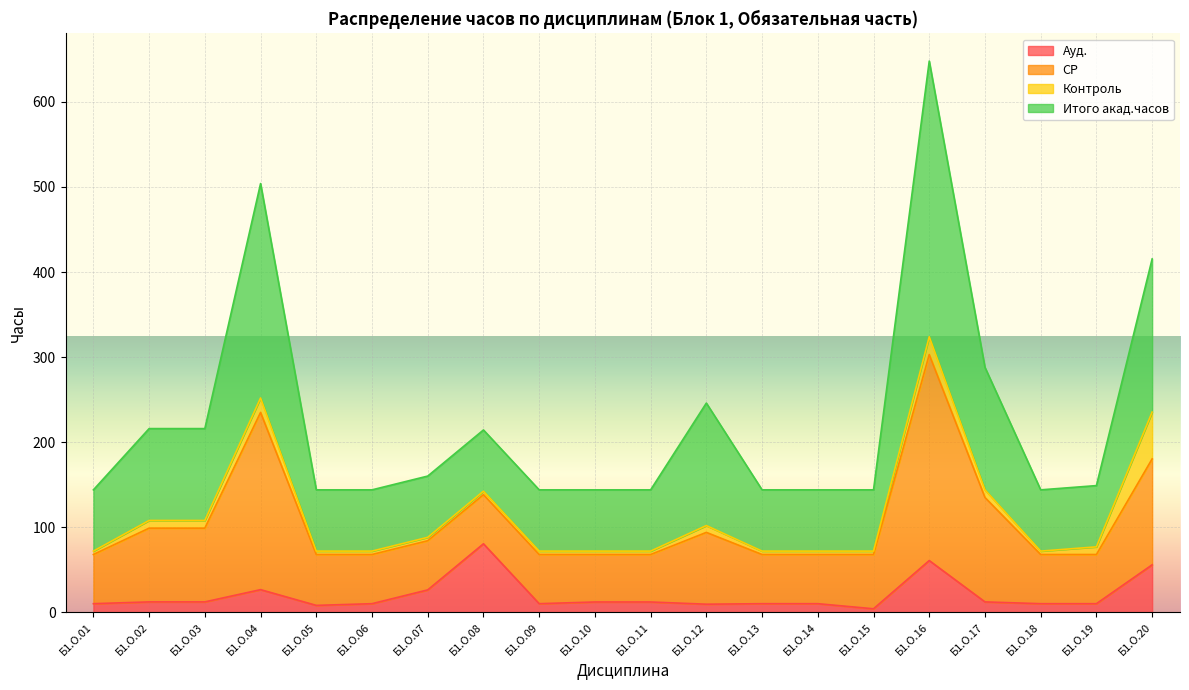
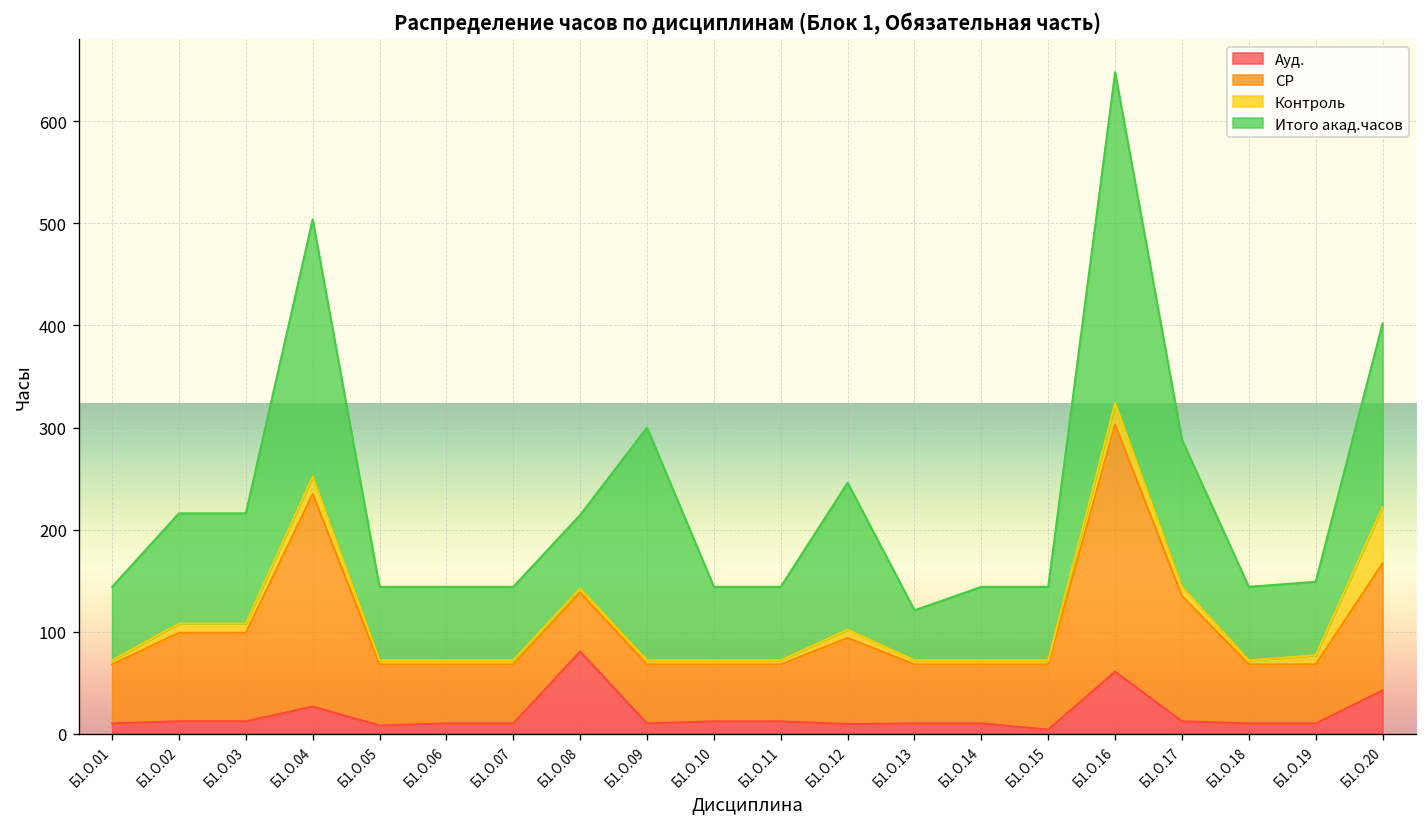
Ауд., Б1.О.07: 30 -> 10
Итого акад.часов, Б1.О.09: 70 -> 230
Итого акад.часов, Б1.О.13: 70 -> 50
Ауд., Б1.О.20: 60 -> 40
